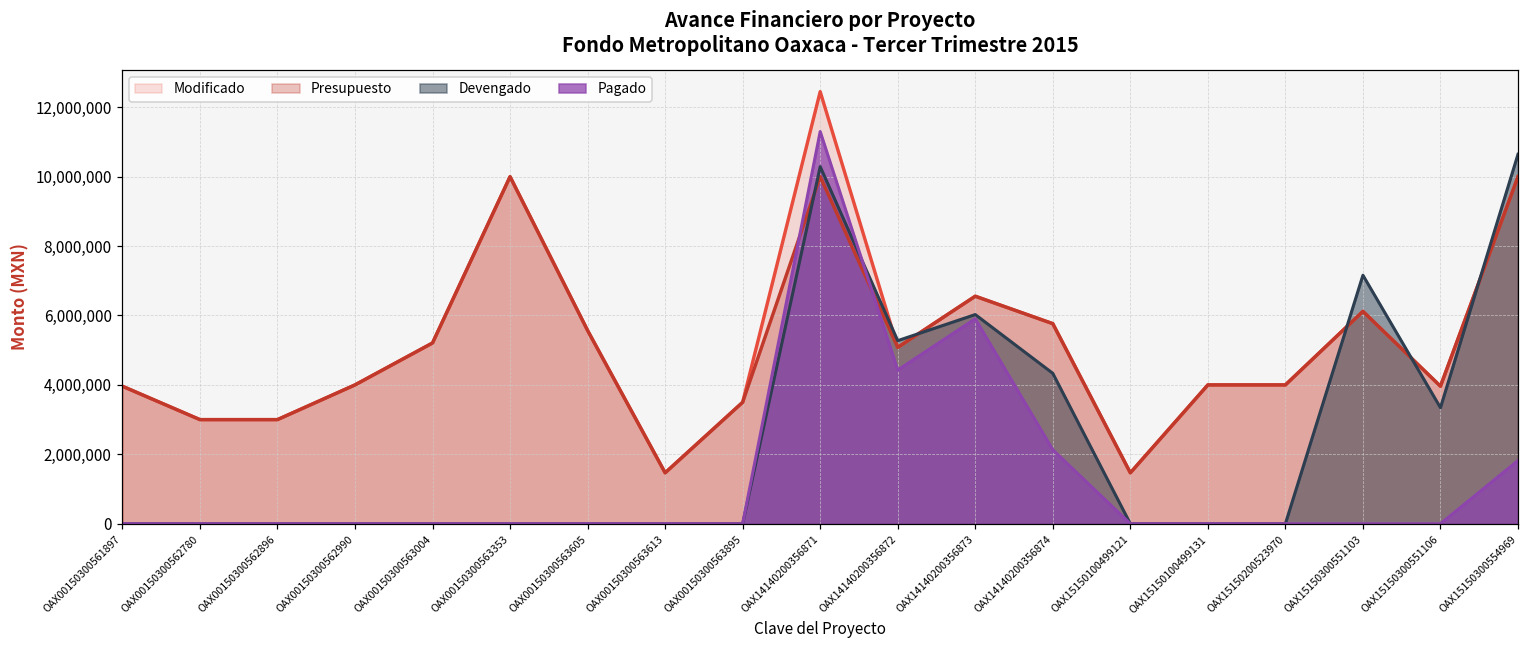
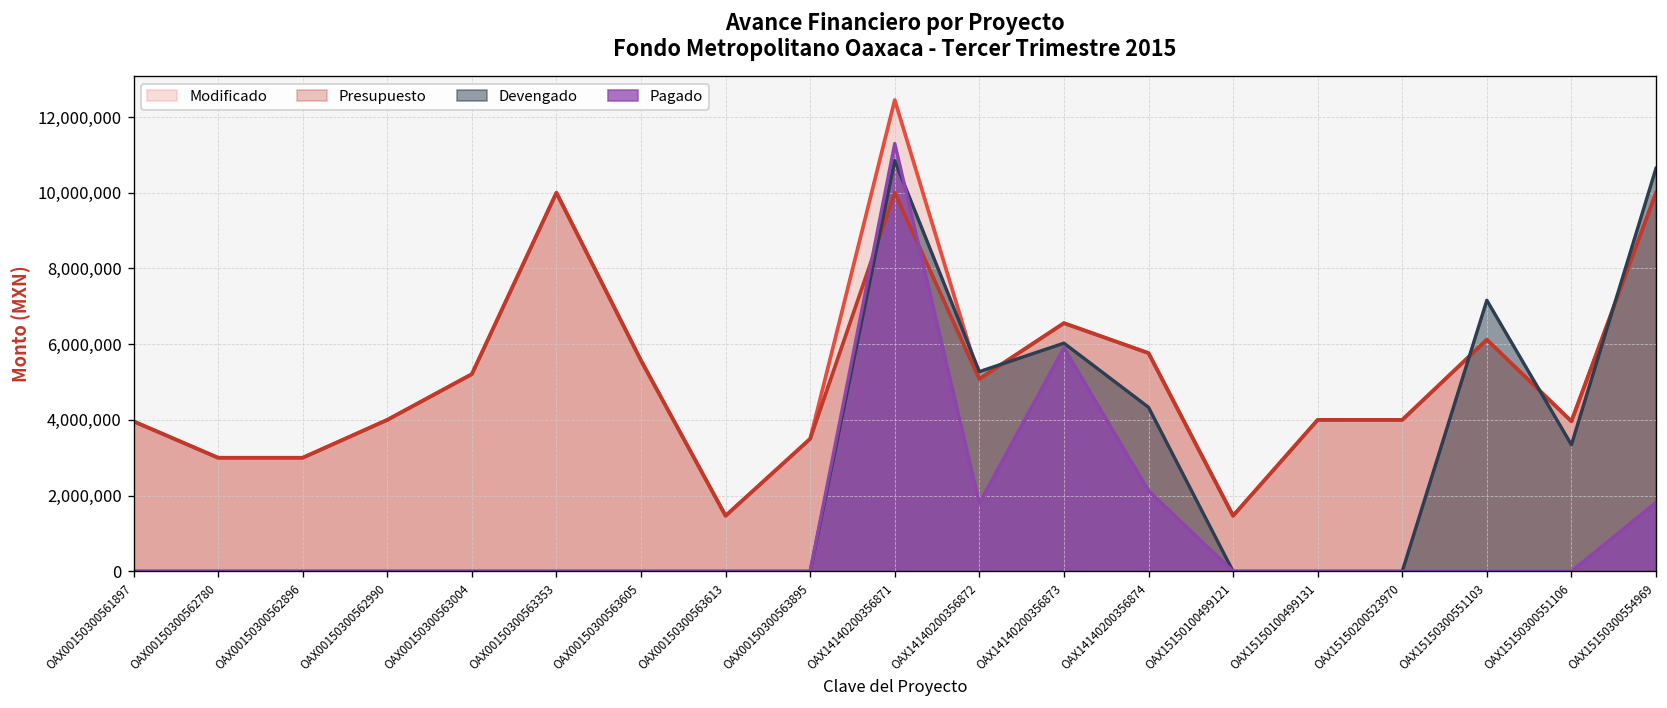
Devengado, OAX14140200356871: 10,300,000 -> 10,800,000
Pagado, OAX14140200356872: 4,400,000 -> 1,800,000
